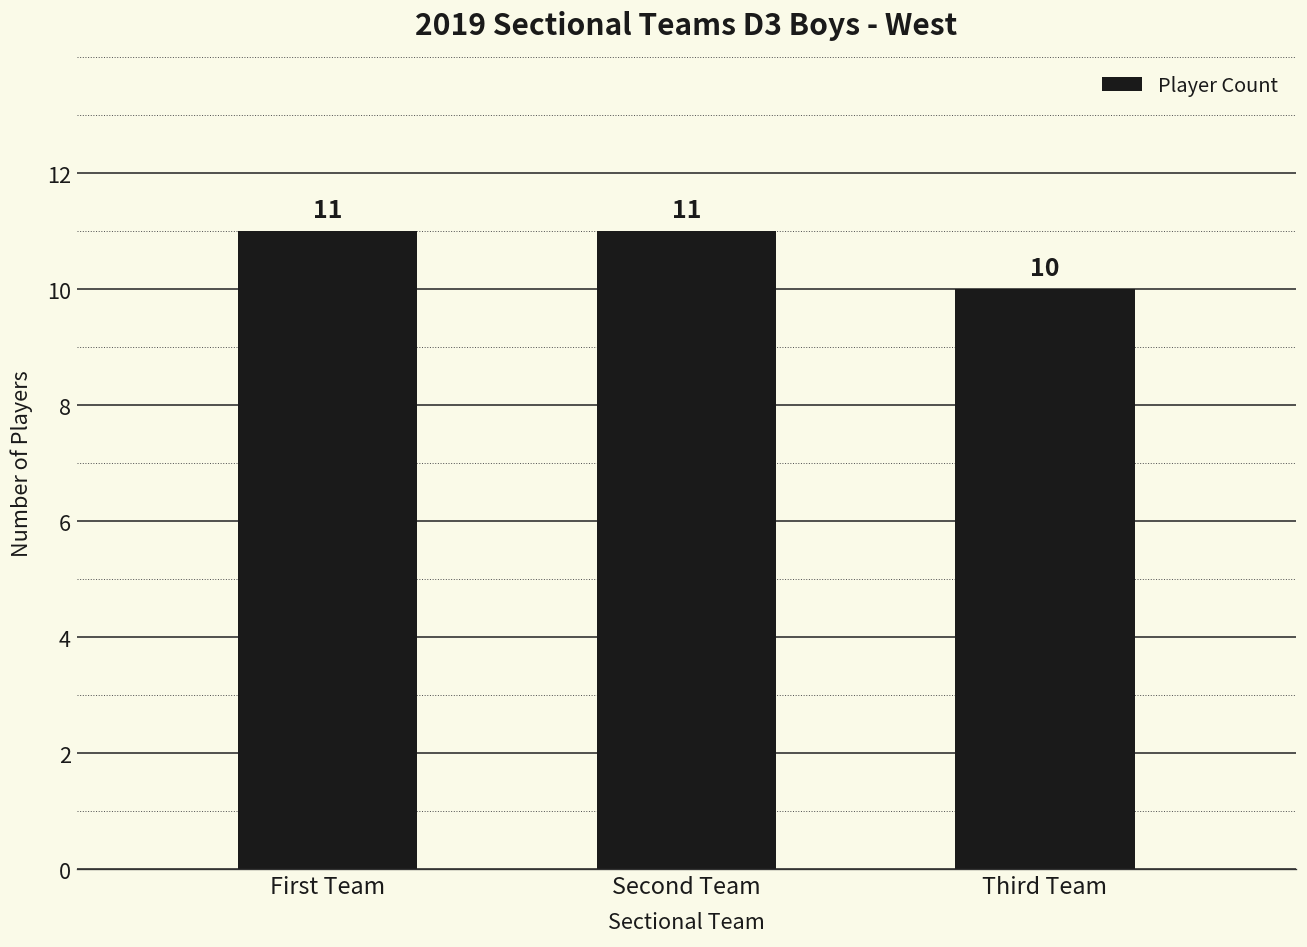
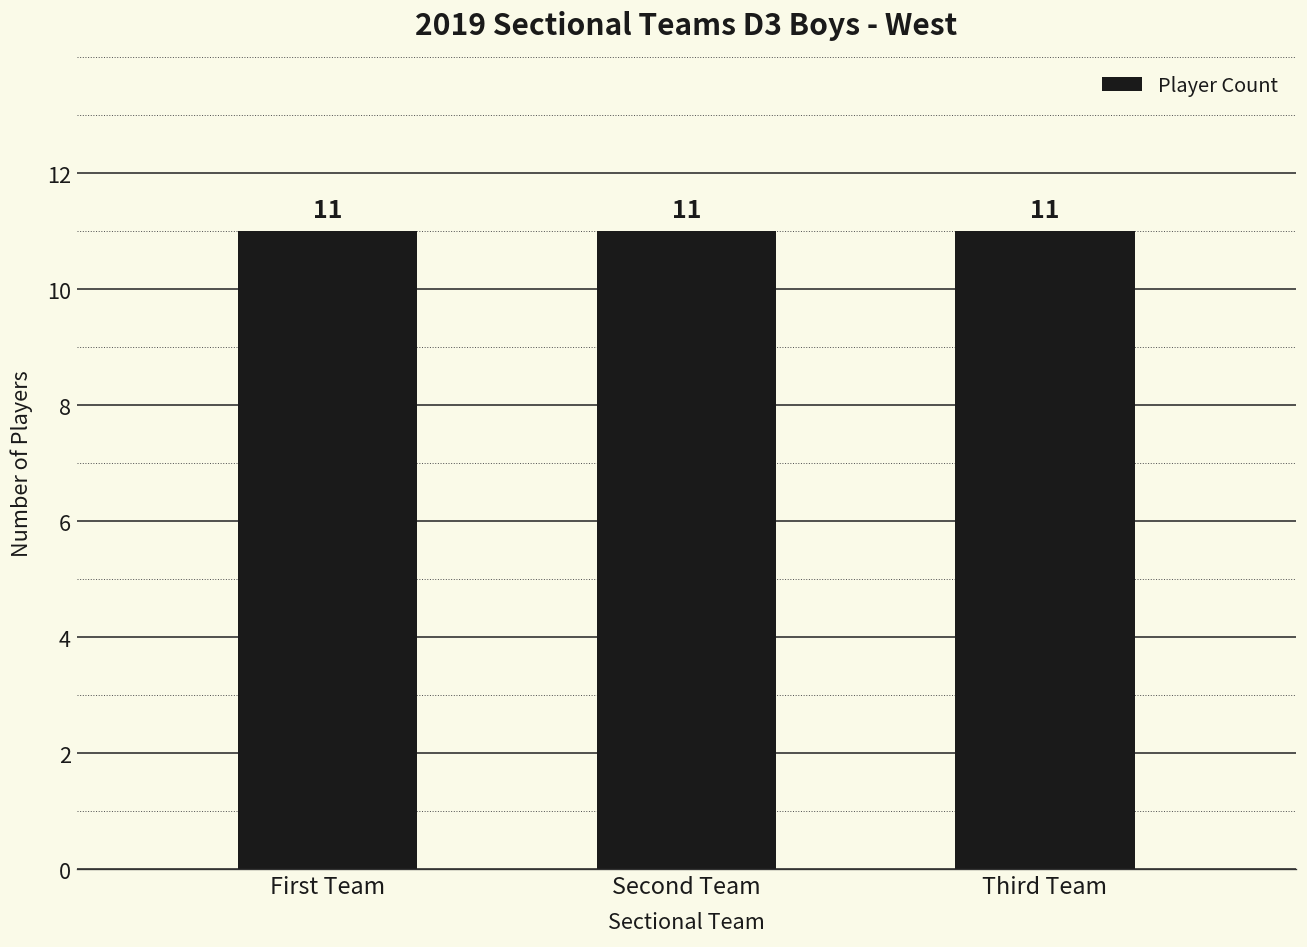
Third Team: 10 -> 11
